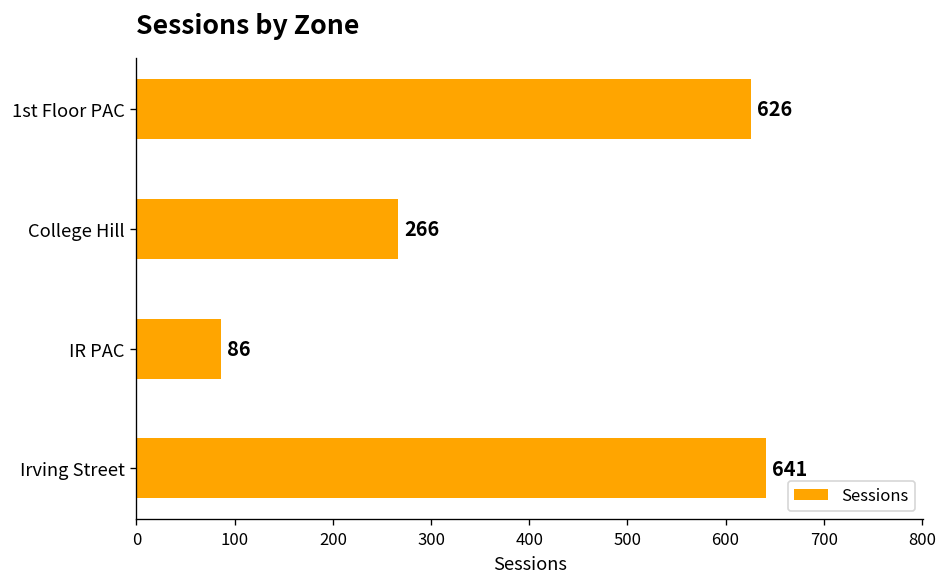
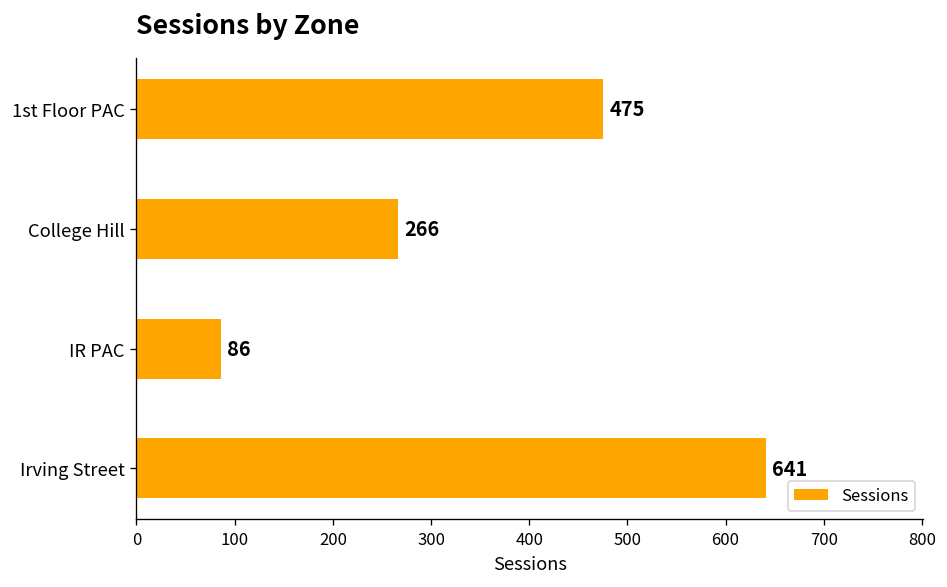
1st Floor PAC: 626 -> 475
